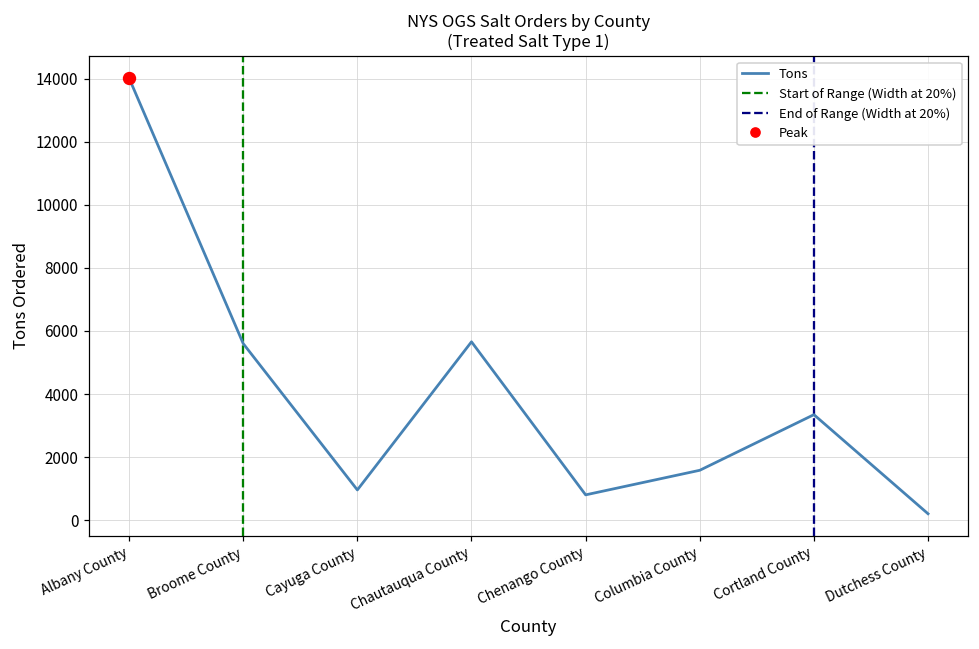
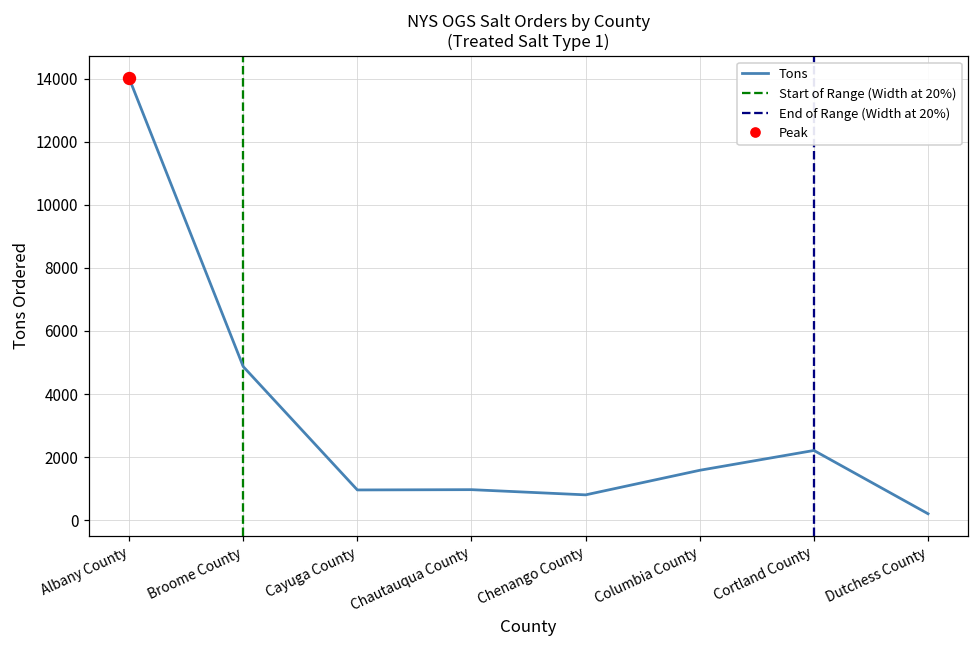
Tons, Broome County: 5600 -> 4900
Tons, Chautauqua County: 5700 -> 1000
Tons, Cortland County: 3300 -> 2200
